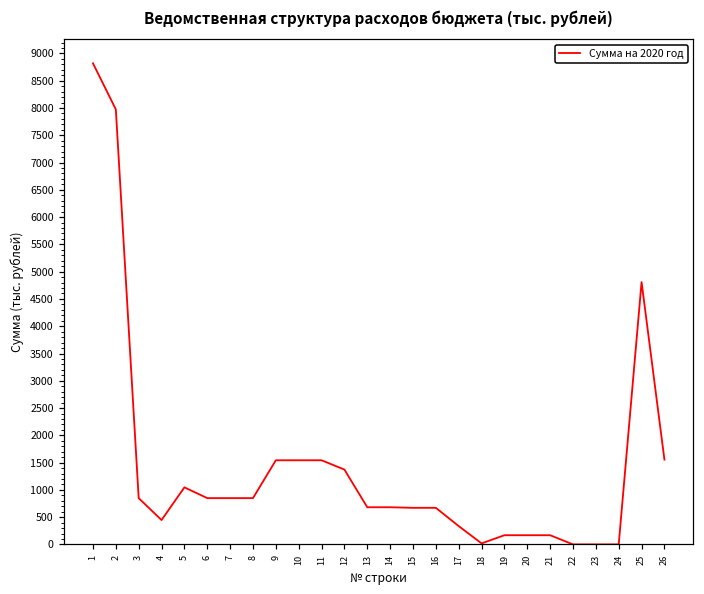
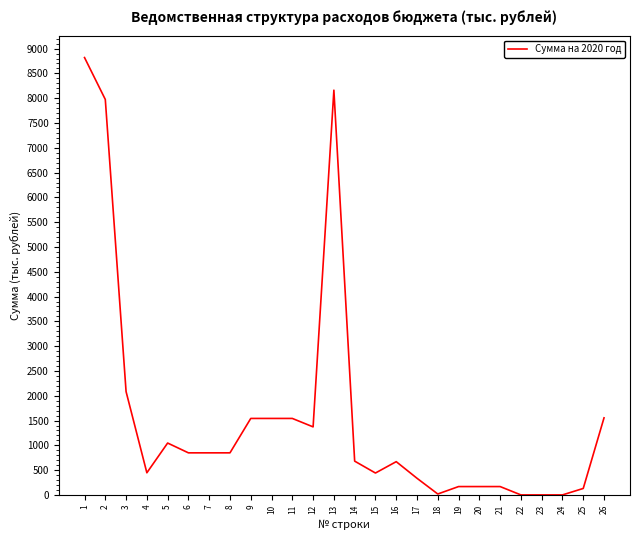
3: 800 -> 2100
13: 700 -> 8200
15: 700 -> 400
25: 4800 -> 100
